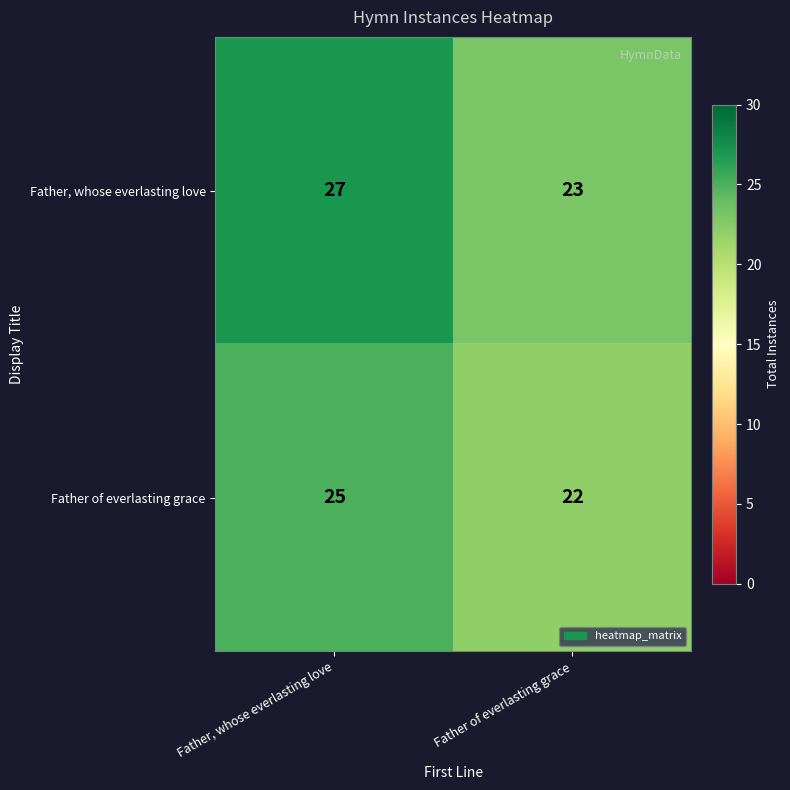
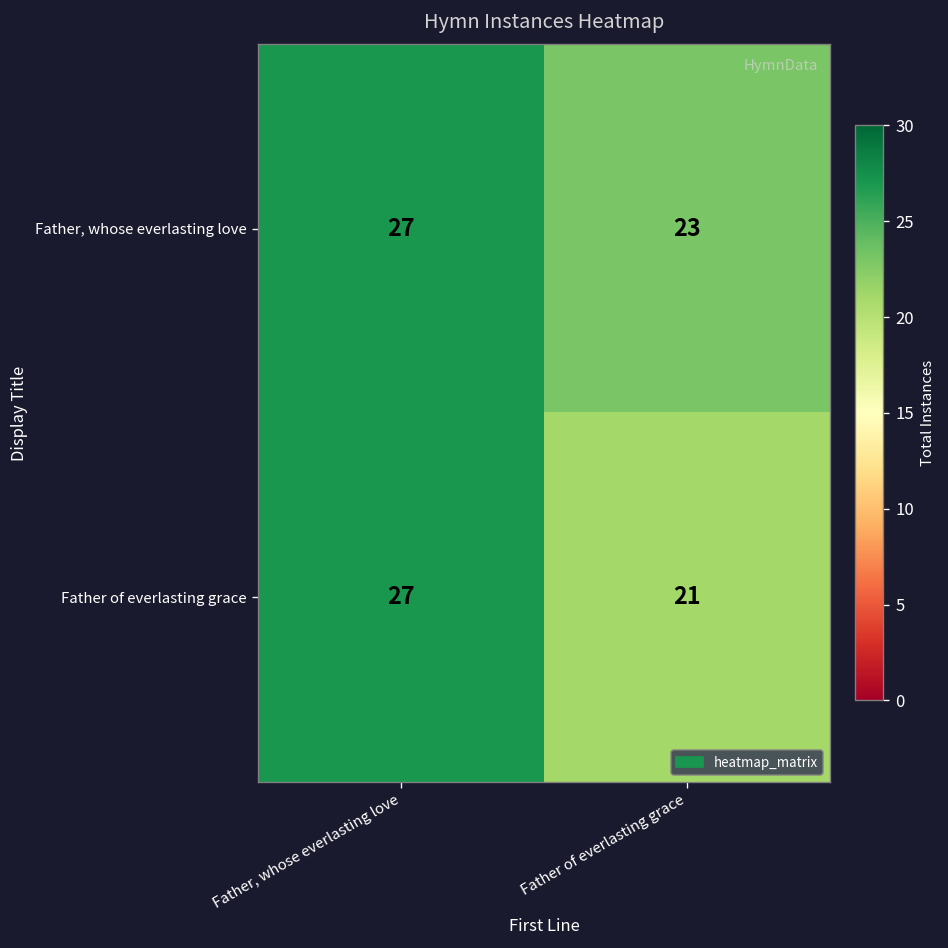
Father of everlasting grace, Father, whose everlasting love: 25 -> 27
Father of everlasting grace, Father of everlasting grace: 22 -> 21
